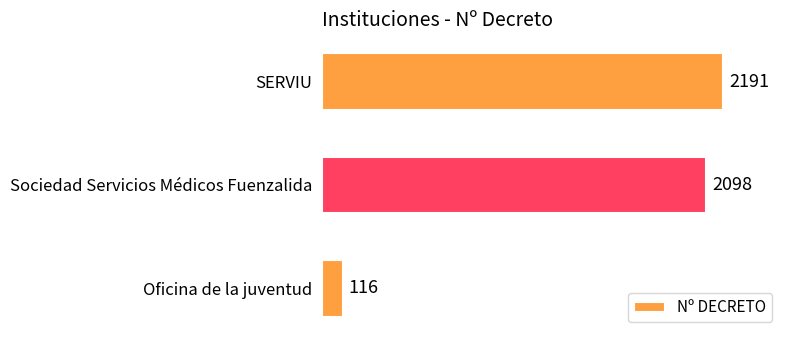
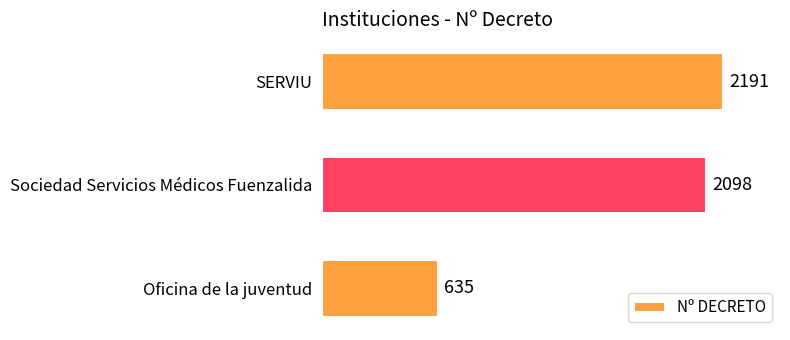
Oficina de la juventud: 116 -> 635
